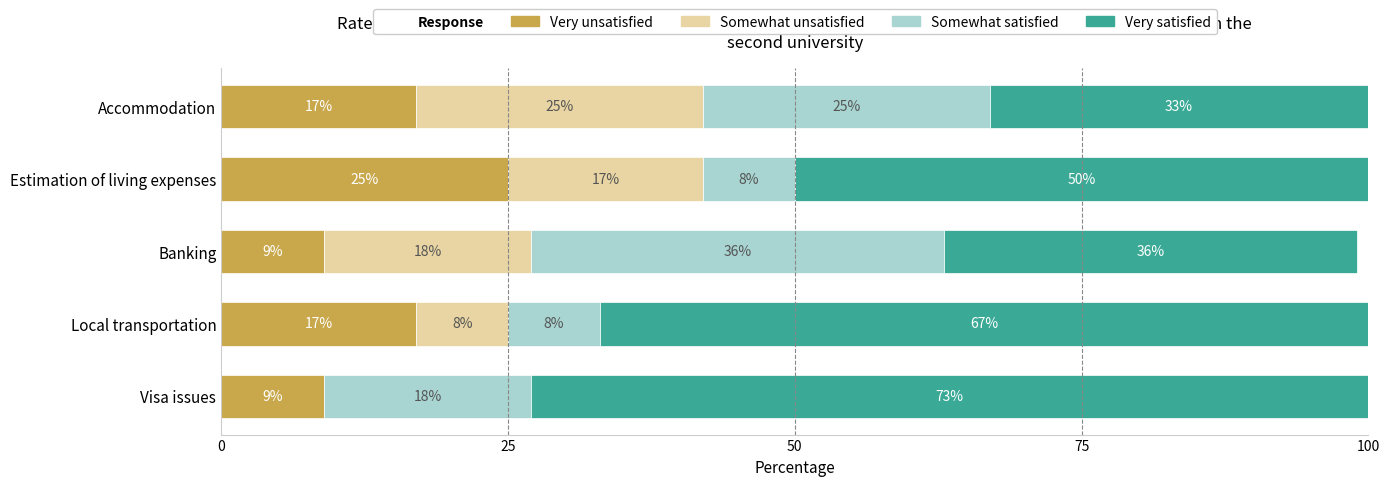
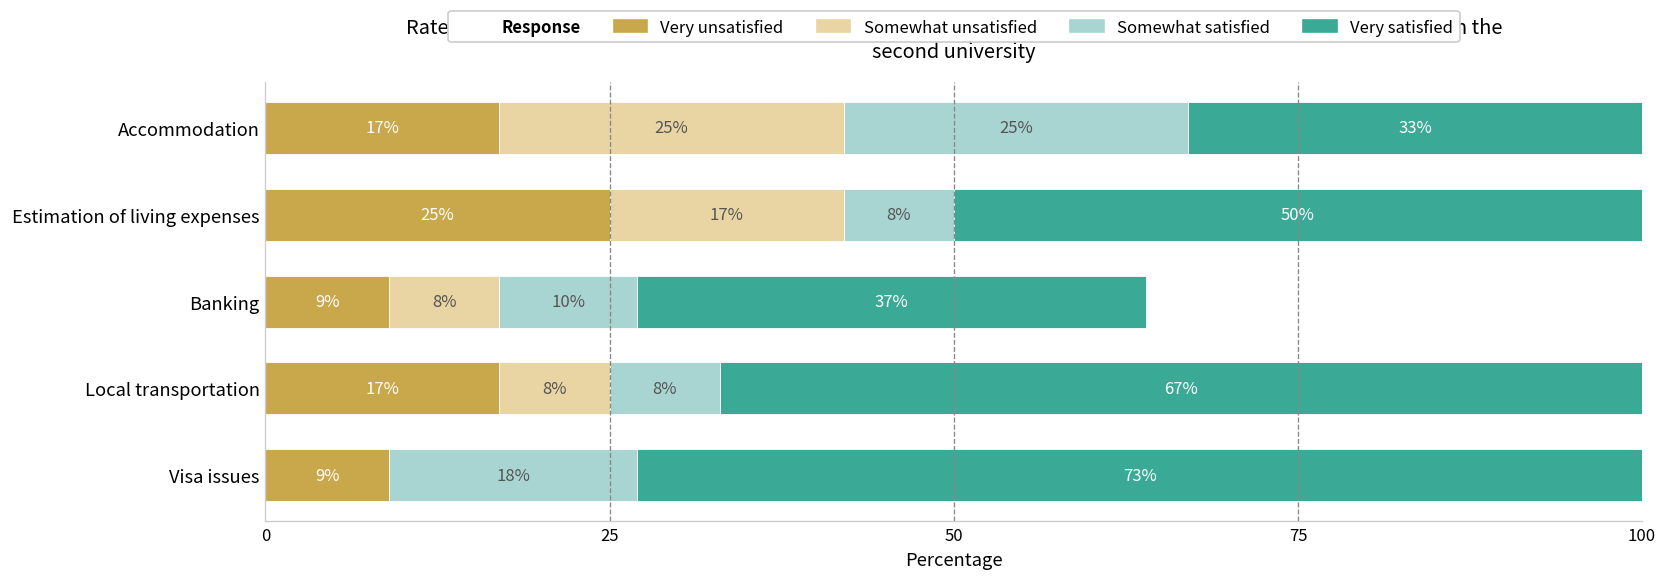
Somewhat unsatisfied, Banking: 18% -> 8%
Somewhat satisfied, Banking: 36% -> 10%
Very satisfied, Banking: 36% -> 37%
